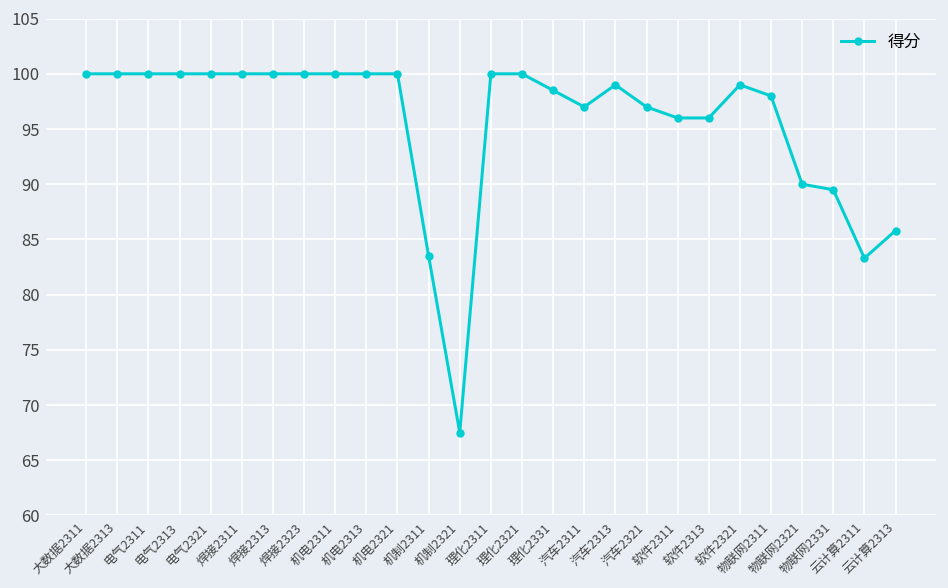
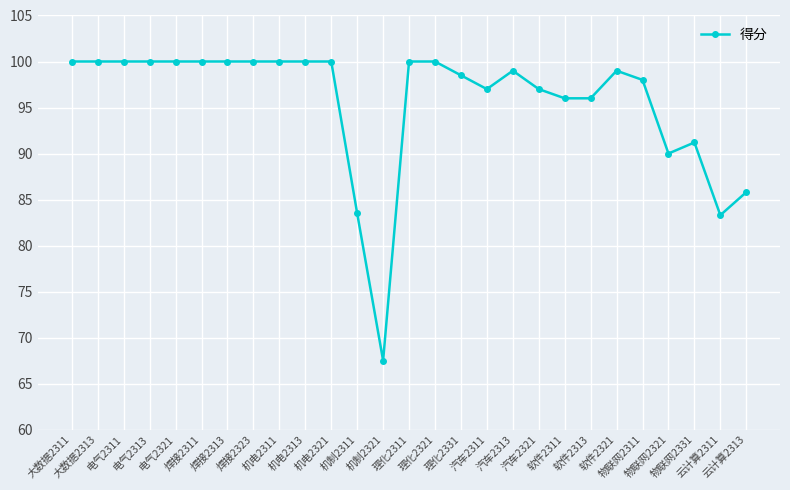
物联网2331: 90 -> 91
